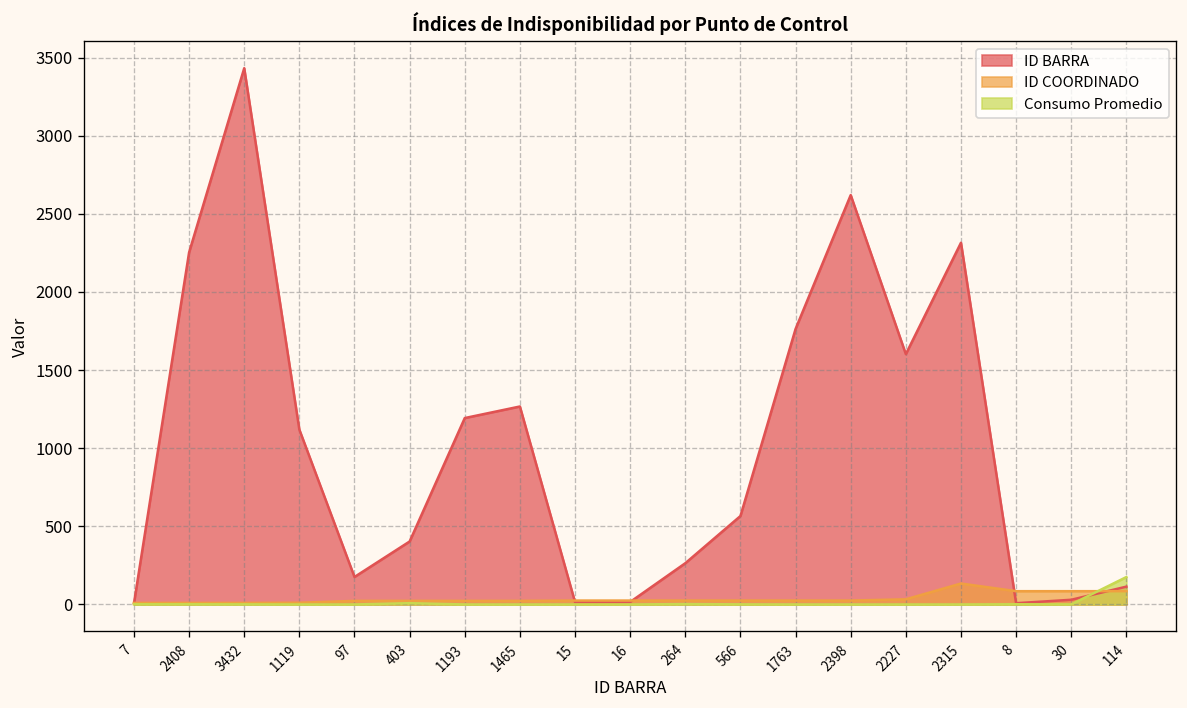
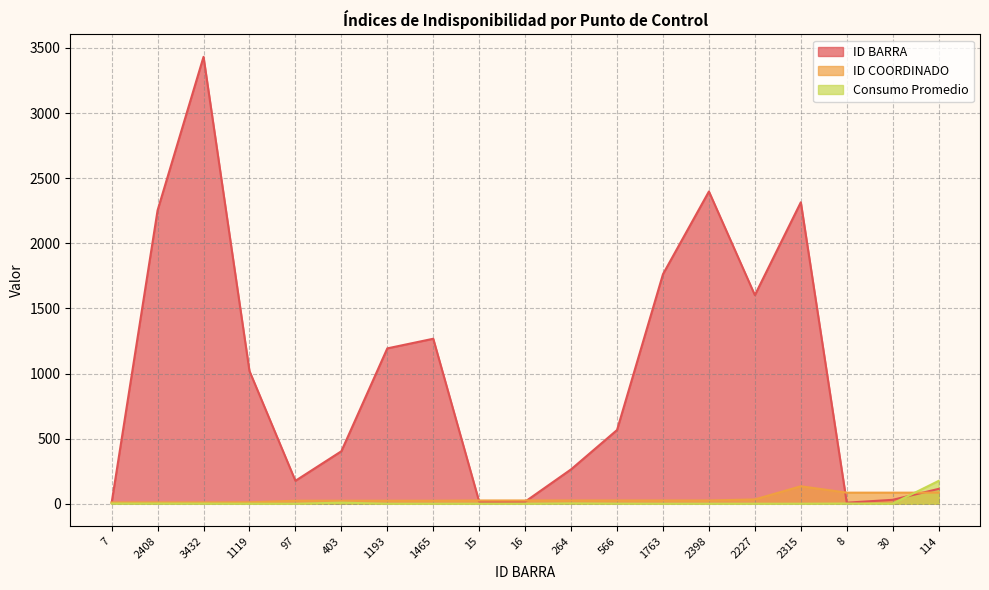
ID BARRA, 1119: 1120 -> 1020
ID BARRA, 2398: 2620 -> 2400
